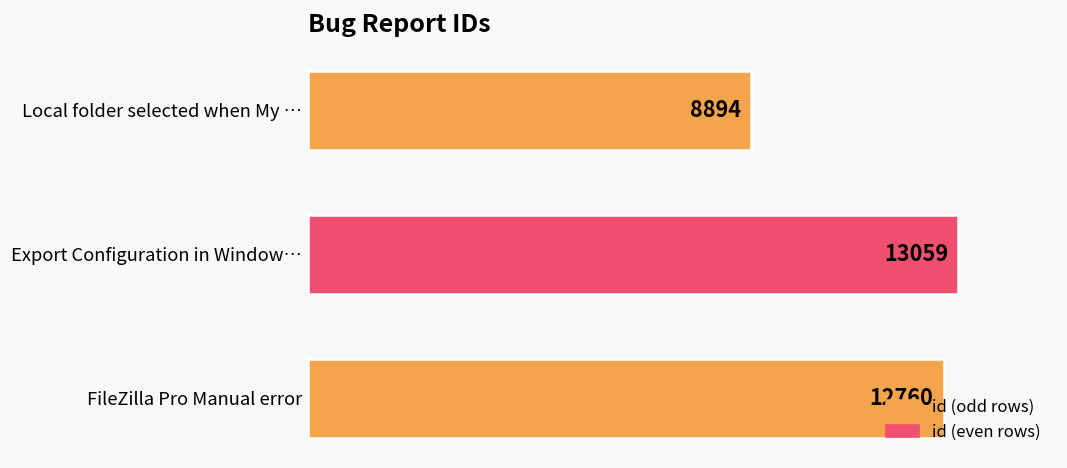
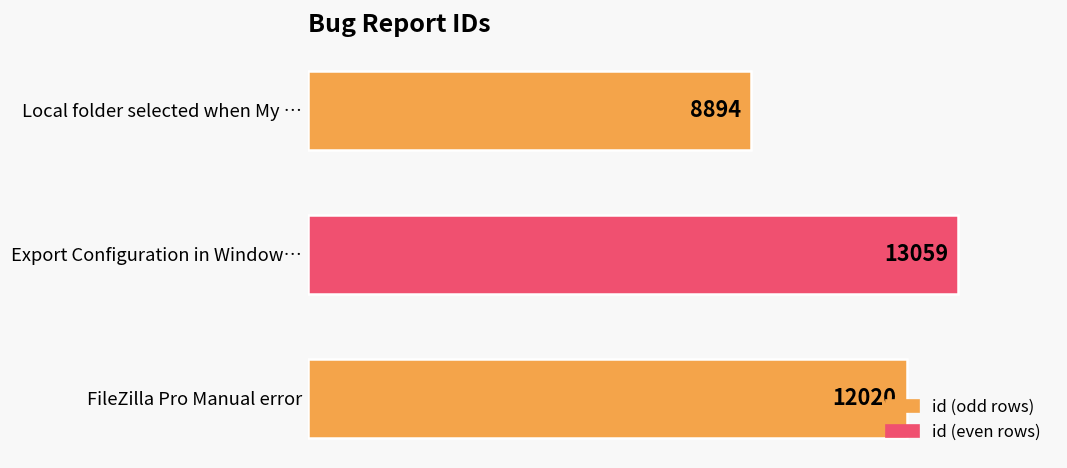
FileZilla Pro Manual error: 12760 -> 12020
